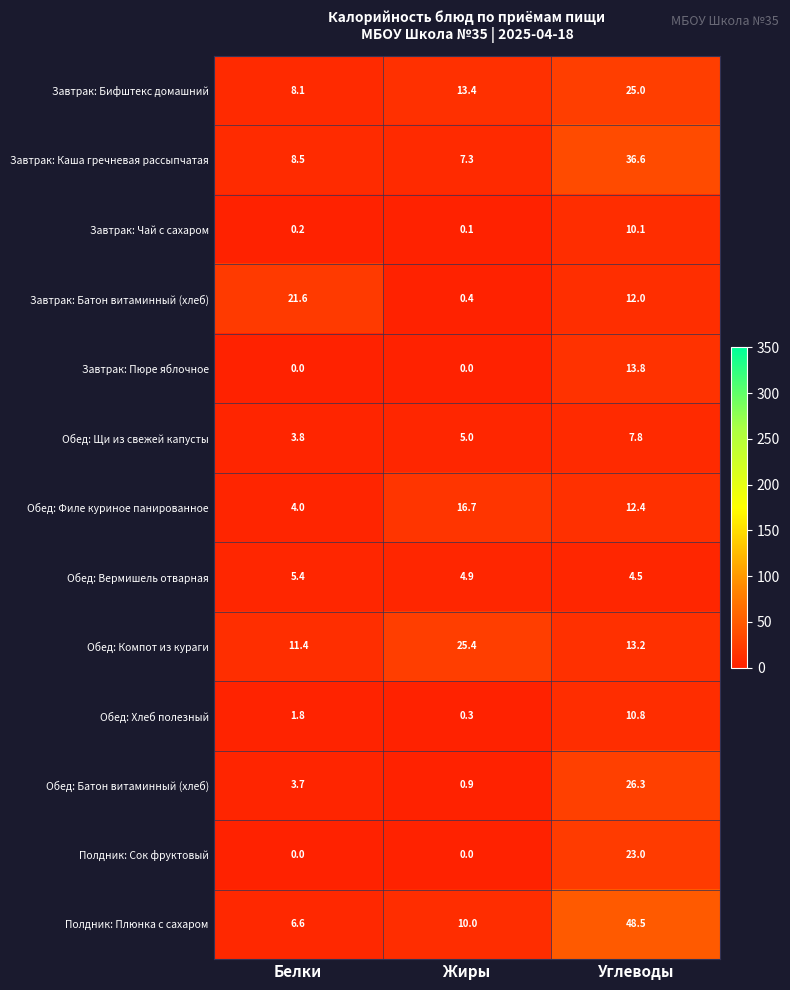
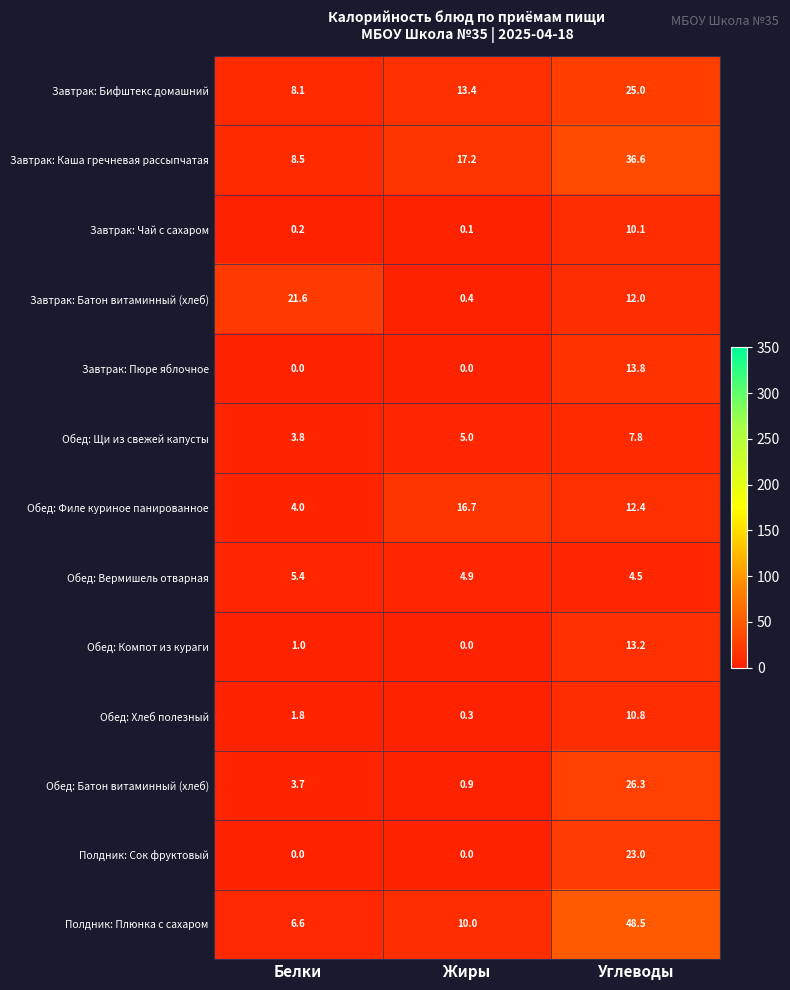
Завтрак: Каша гречневая рассыпчатая, Жиры: 7.3 -> 17.2
Обед: Компот из кураги, Белки: 11.4 -> 1.0
Обед: Компот из кураги, Жиры: 25.4 -> 0.0
